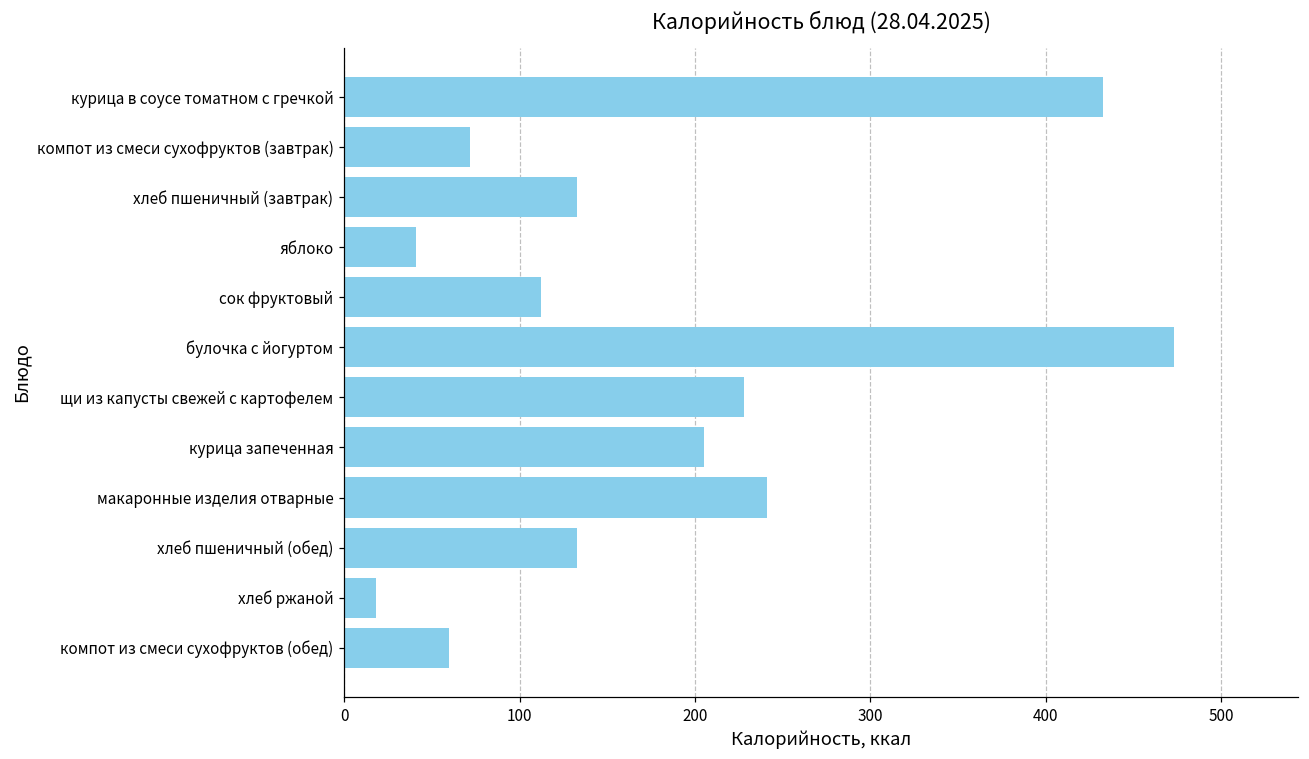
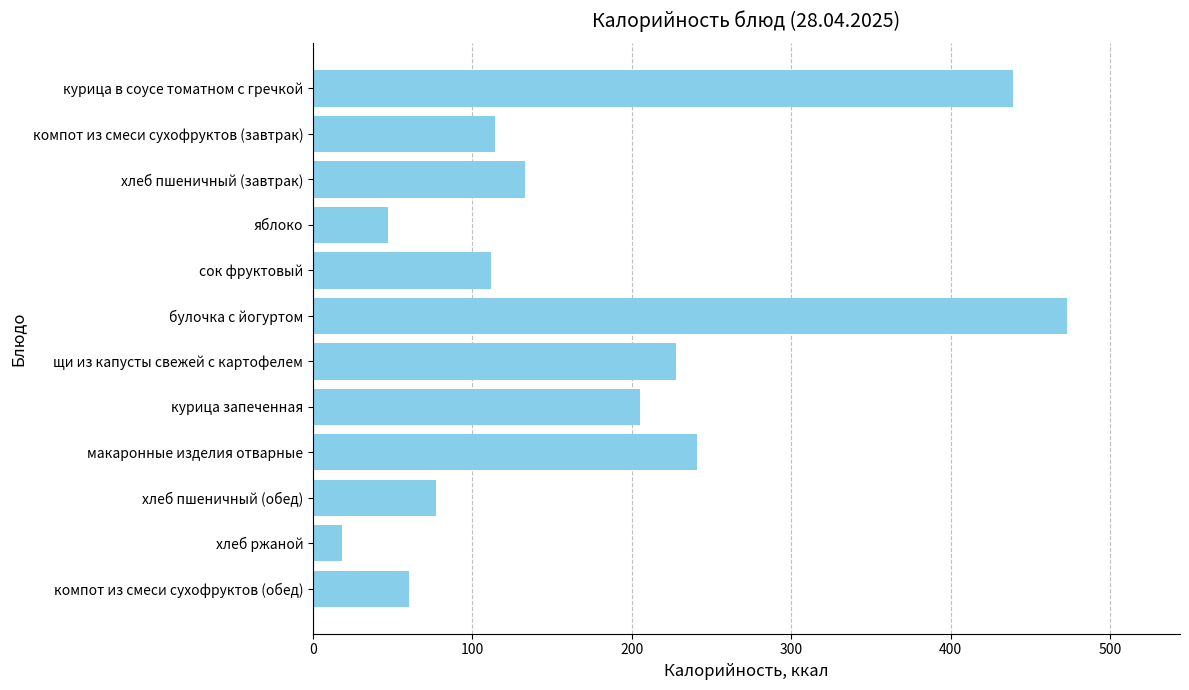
курица в соусе томатном с гречкой: 433 -> 439
компот из смеси сухофруктов (завтрак): 72 -> 114
яблоко: 41 -> 47
хлеб пшеничный (обед): 133 -> 77
